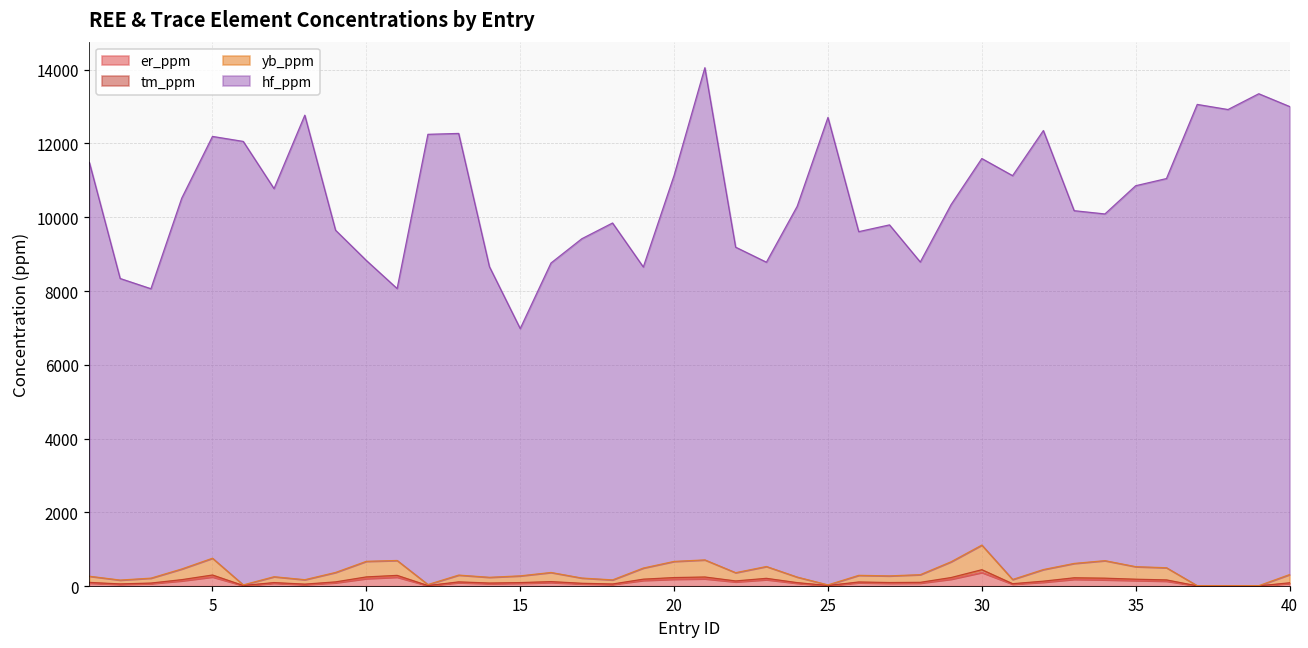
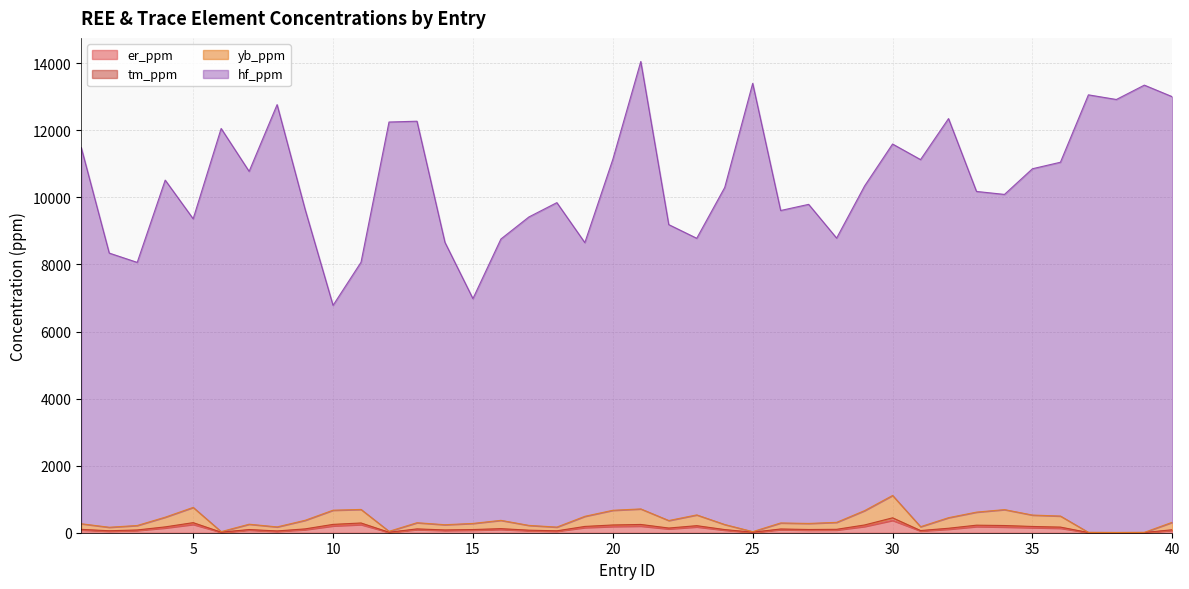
hf_ppm, 5: 11400 -> 8600
hf_ppm, 10: 8200 -> 6100
hf_ppm, 25: 12700 -> 13400
